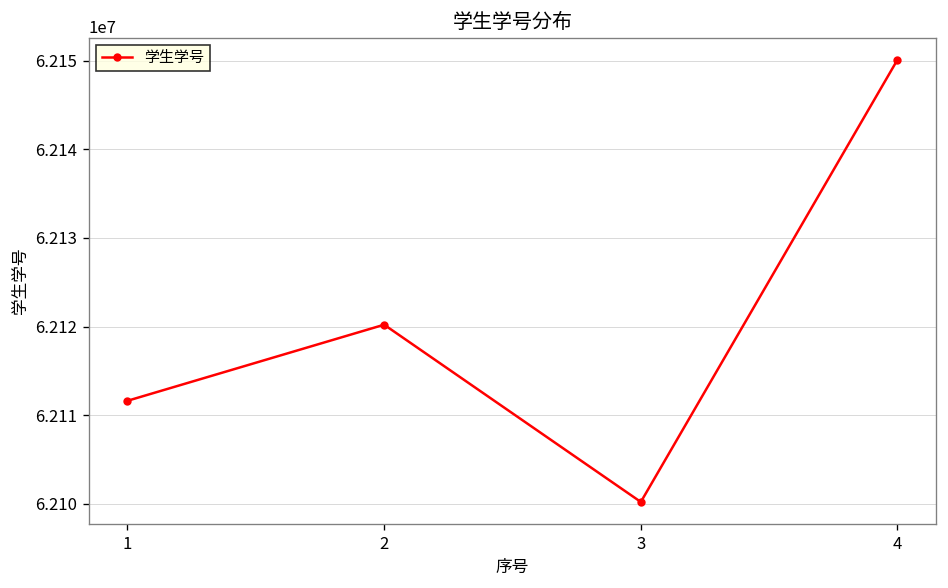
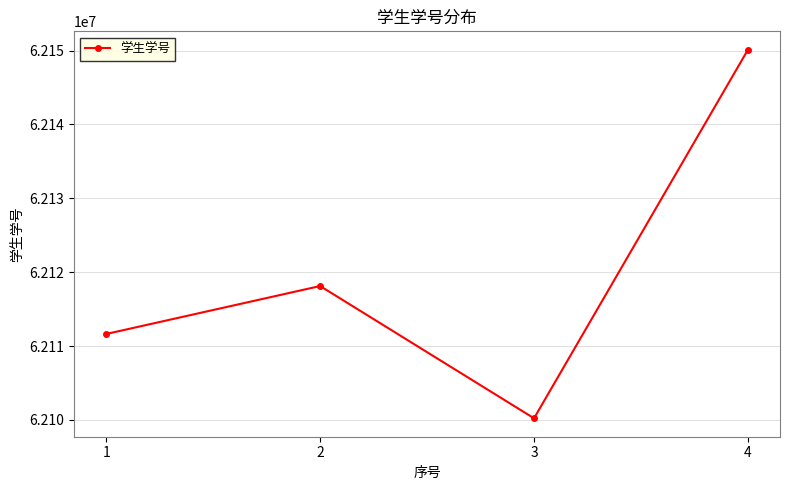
2: 62120000 -> 62118000
